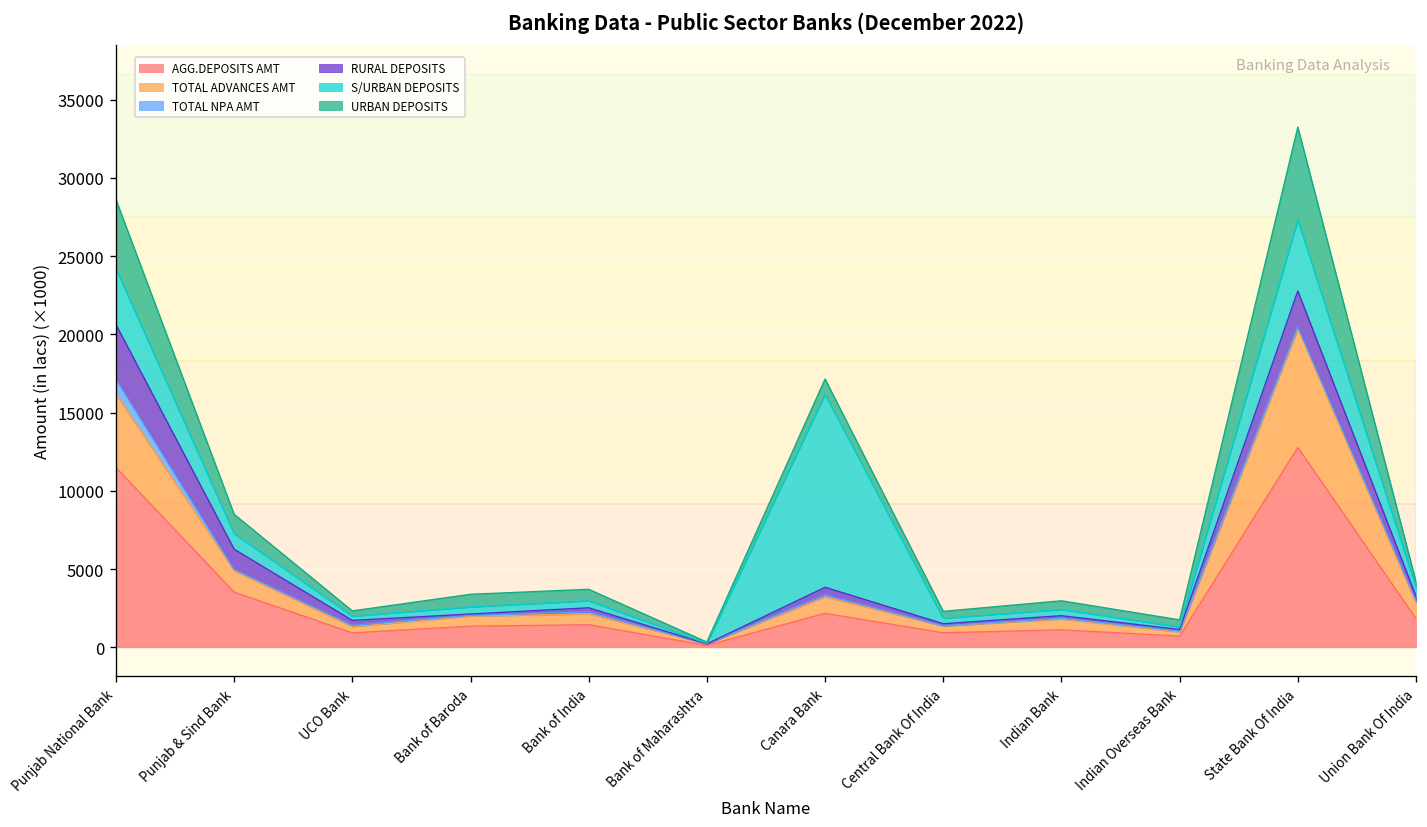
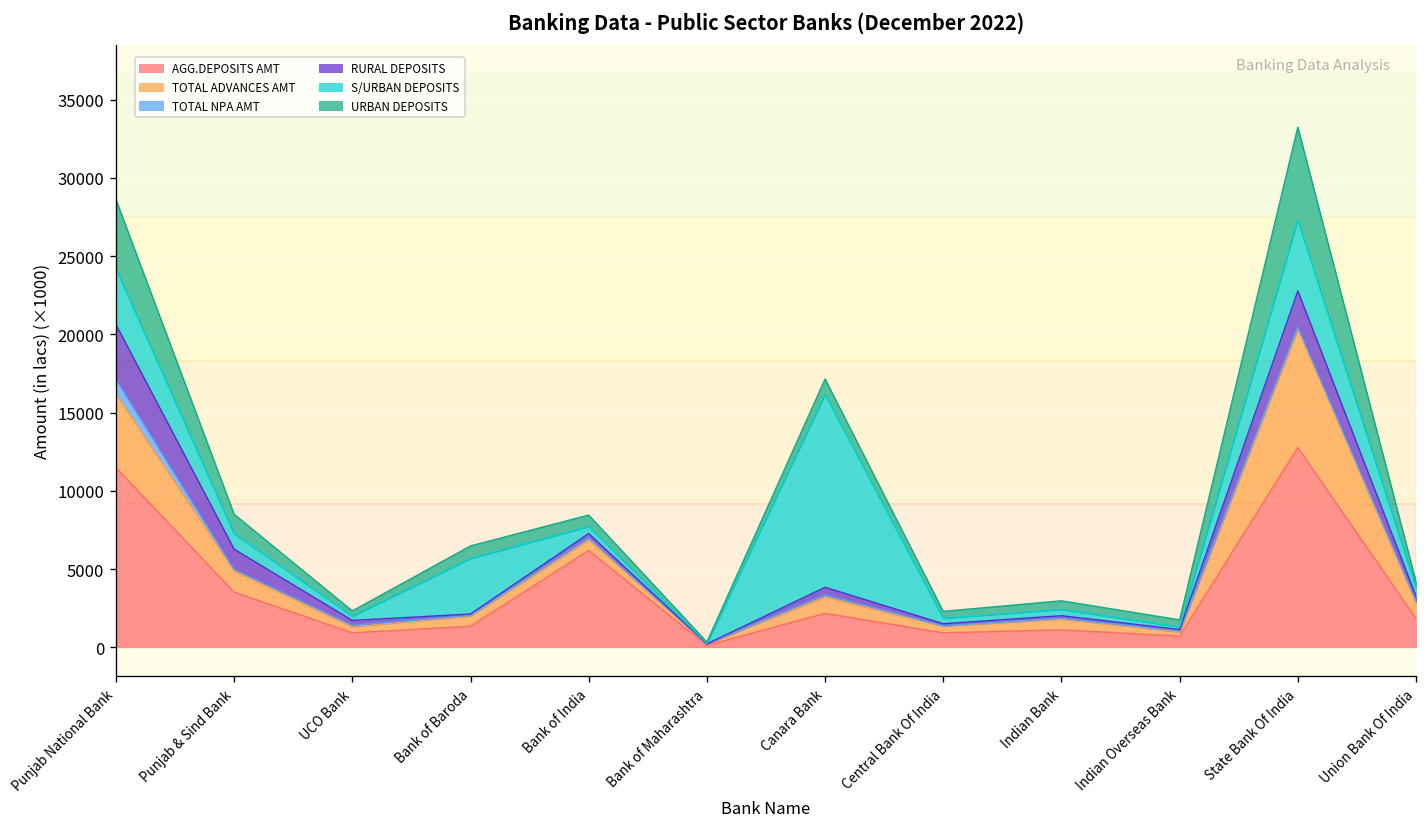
S/URBAN DEPOSITS, Bank of Baroda: 500 -> 3500
AGG.DEPOSITS AMT, Bank of India: 1400 -> 6200
